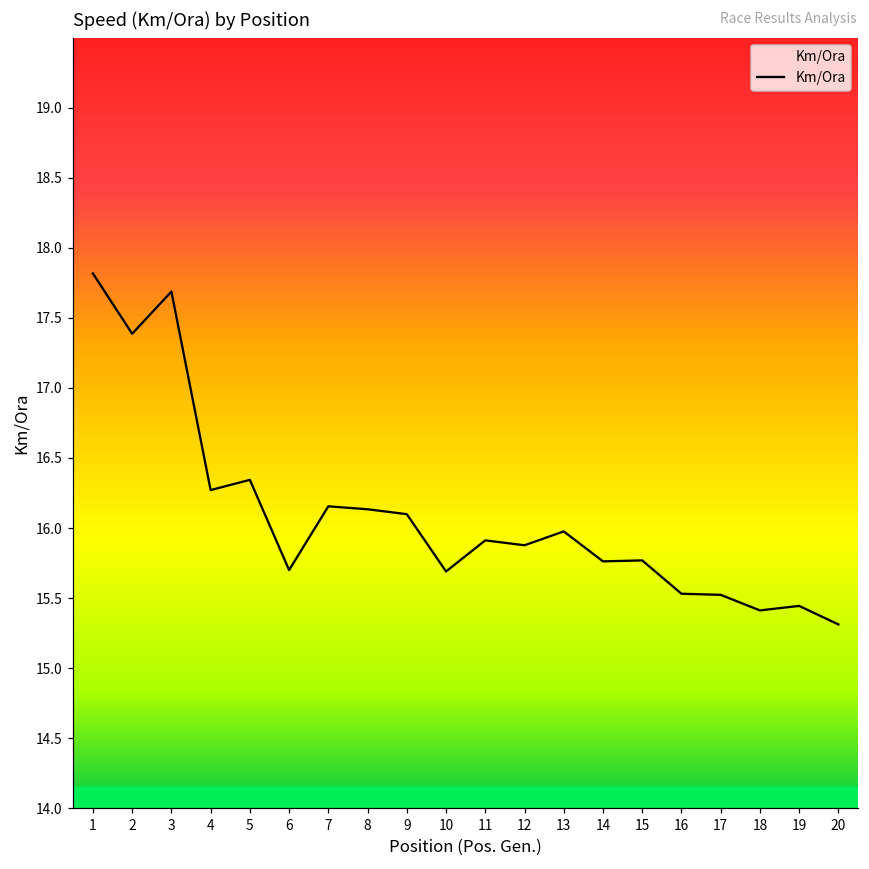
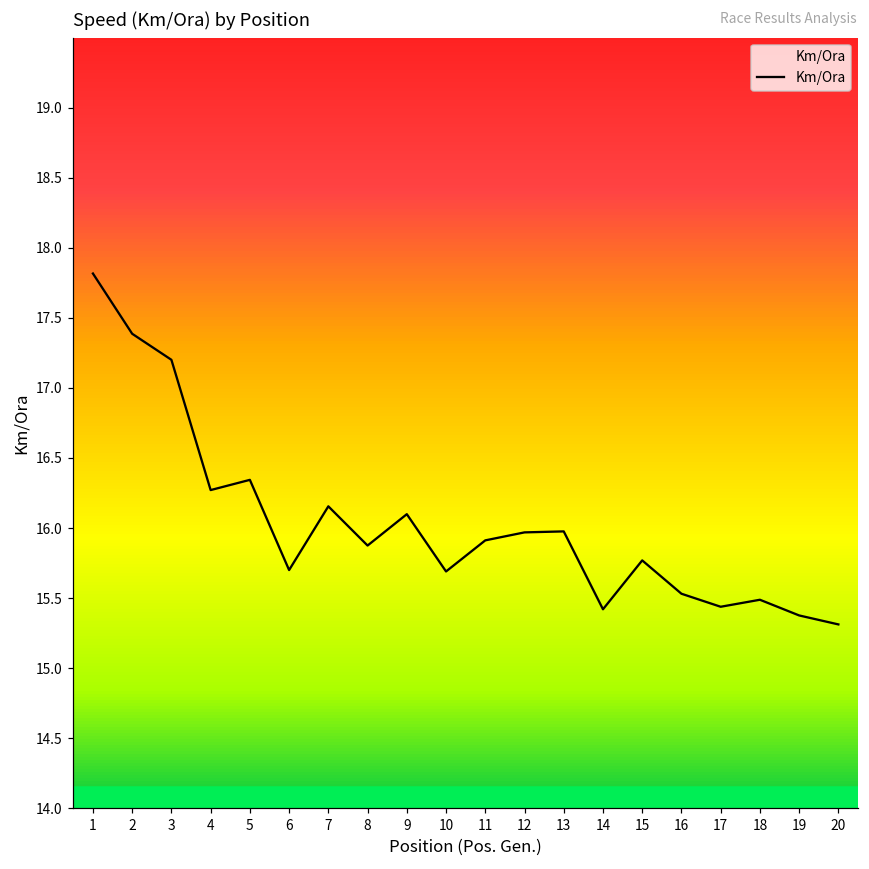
3: 17.69 -> 17.20
8: 16.13 -> 15.88
12: 15.88 -> 15.97
14: 15.76 -> 15.42
17: 15.52 -> 15.44
18: 15.41 -> 15.49
19: 15.44 -> 15.38
